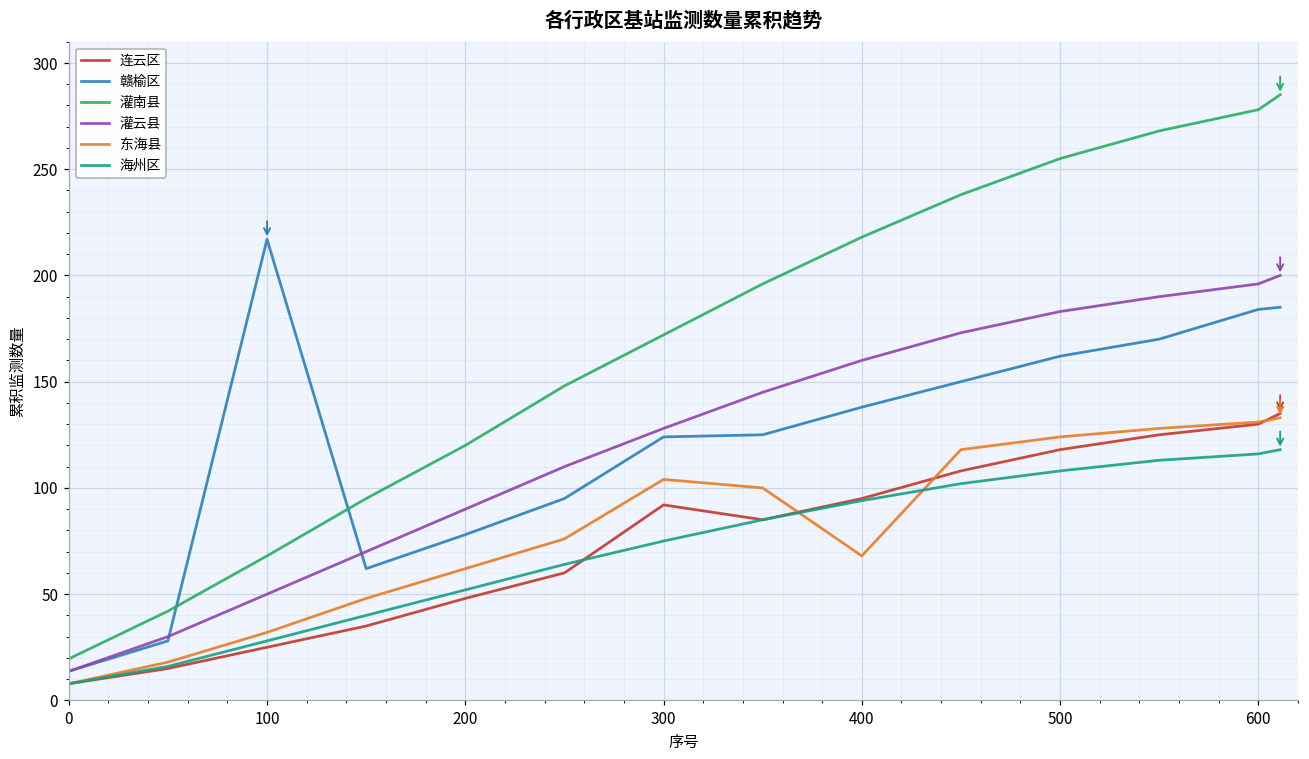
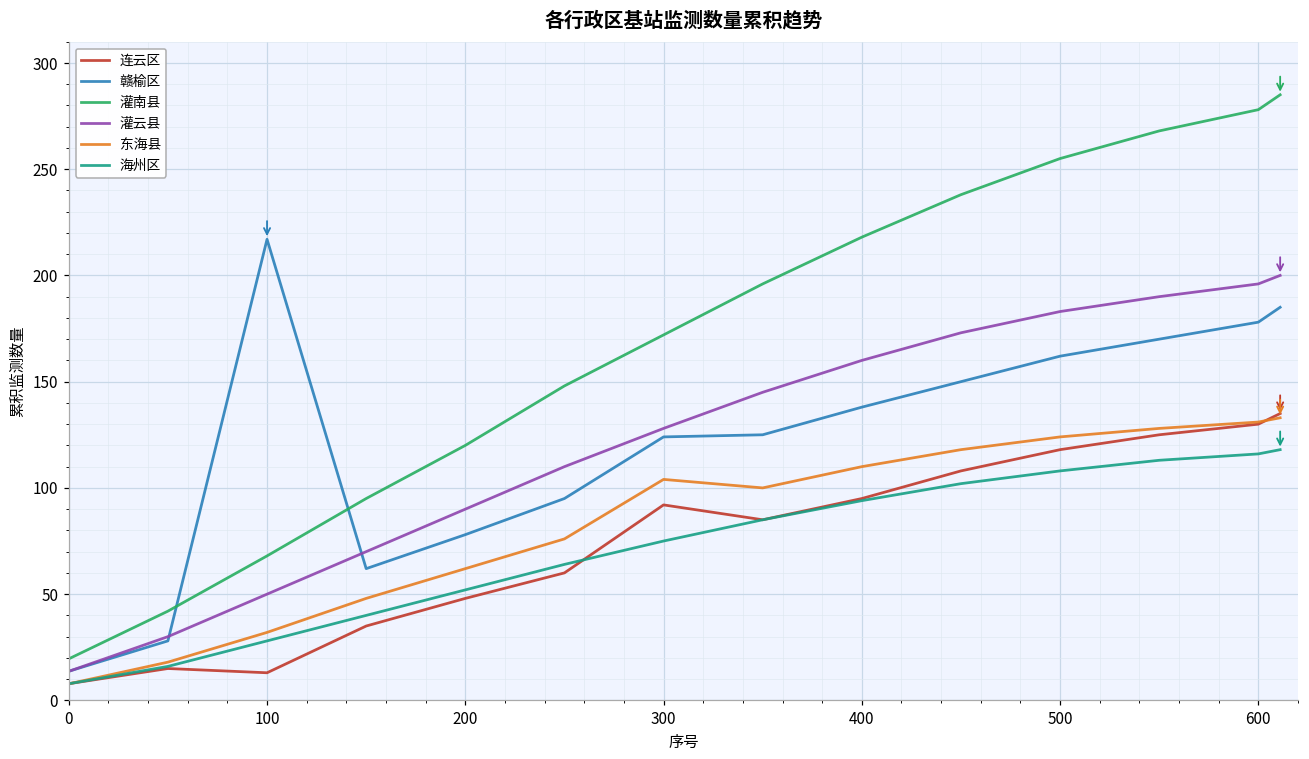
连云区, 100: 25 -> 13
东海县, 400: 68 -> 110
赣榆区, 600: 184 -> 178
